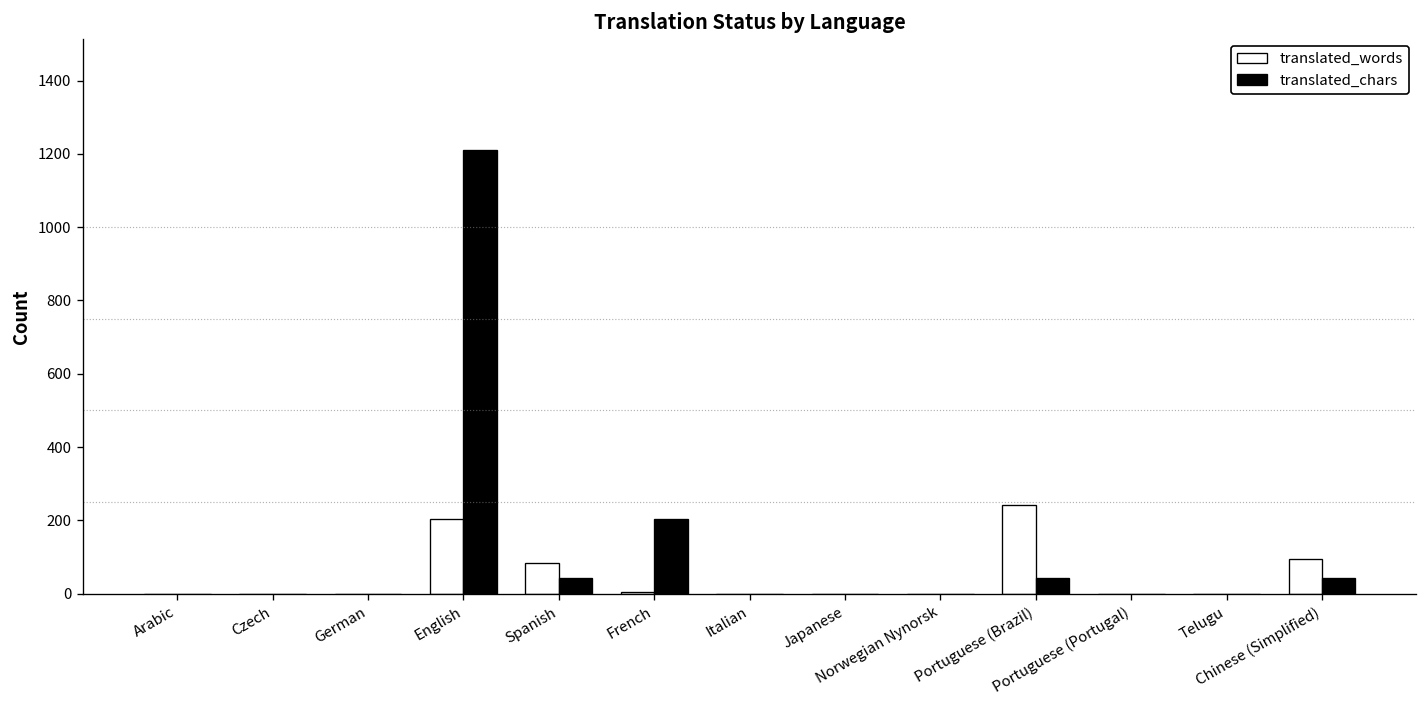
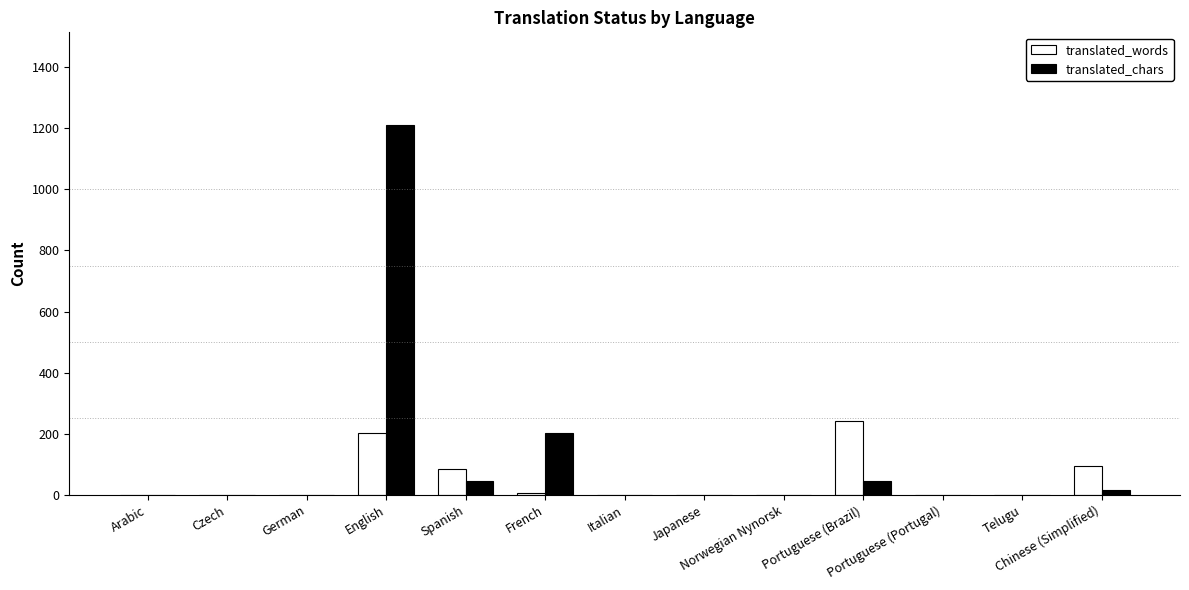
translated_chars, Chinese (Simplified): 40 -> 20
